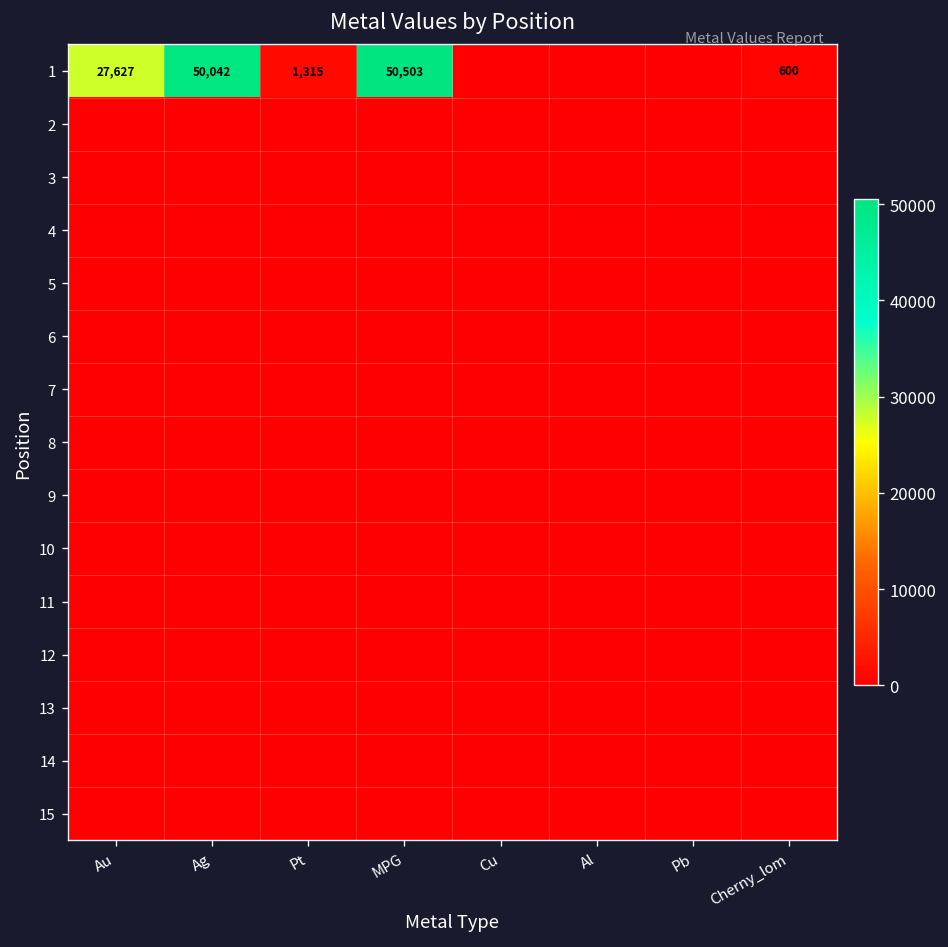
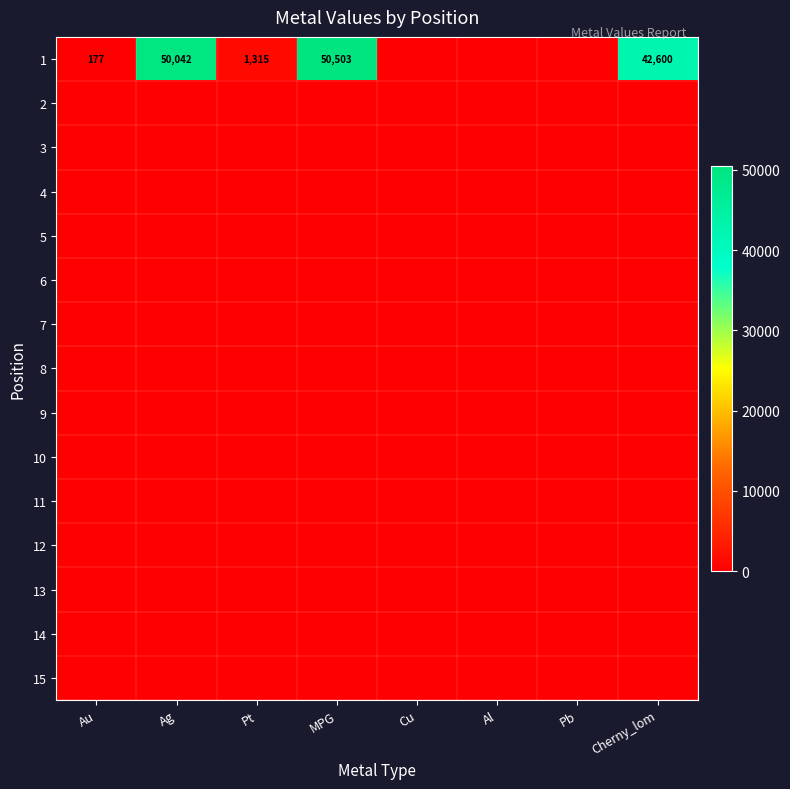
1, Au: 27,627 -> 177
1, Cherny_lom: 600 -> 42,600
